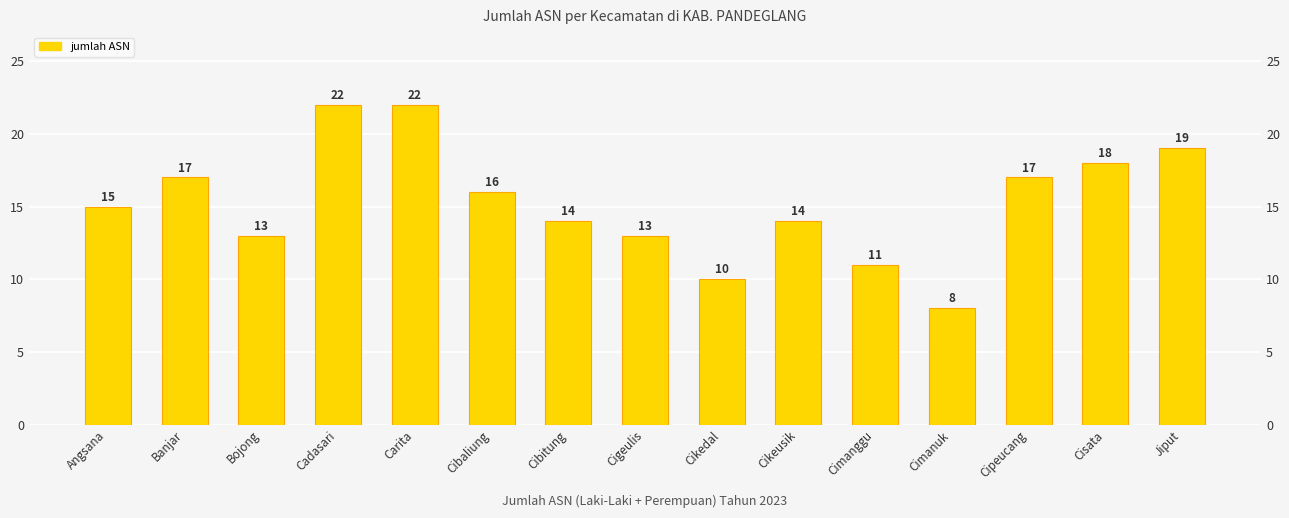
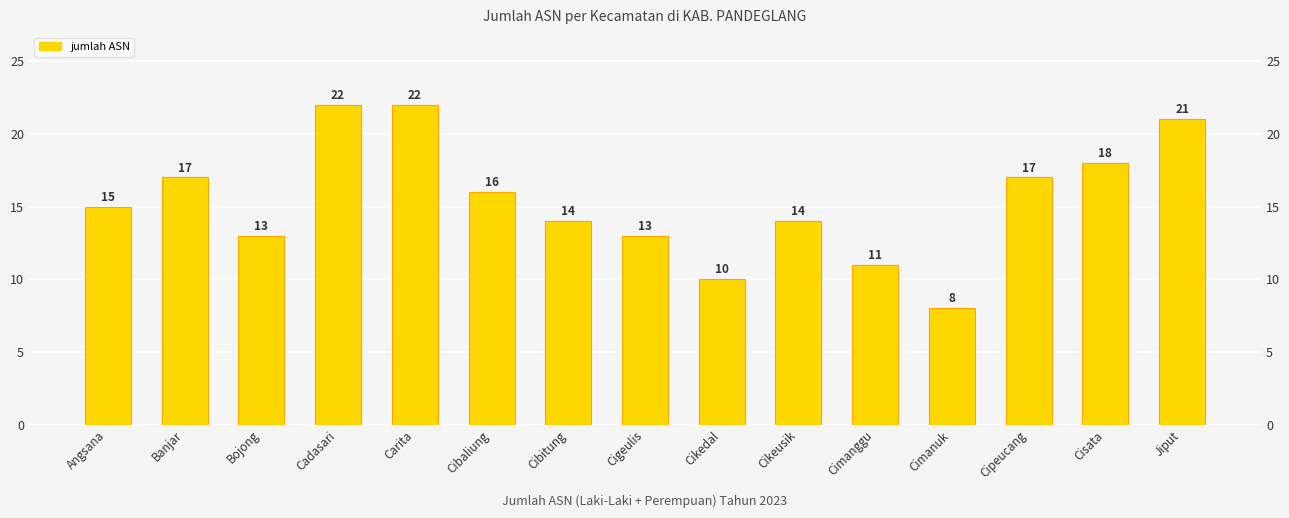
Jiput: 19 -> 21
